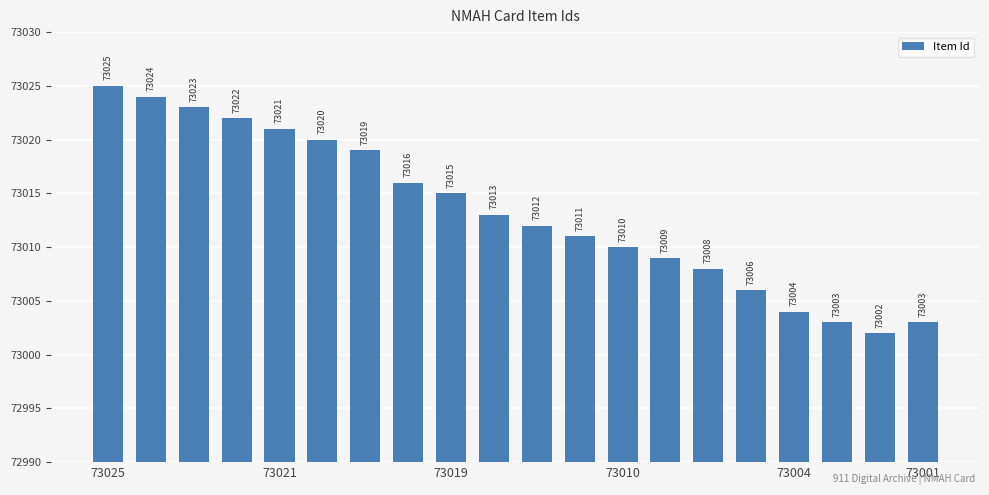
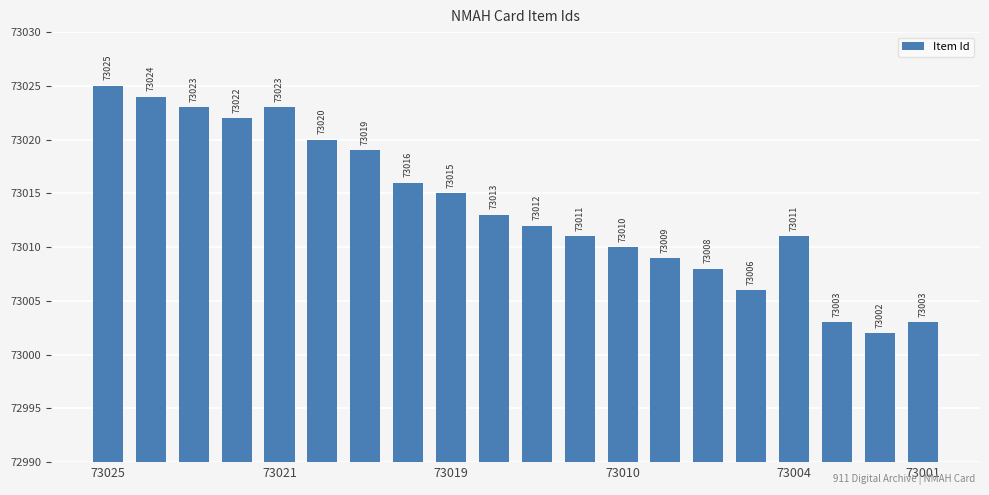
73021: 73021 -> 73023
73004: 73004 -> 73011
